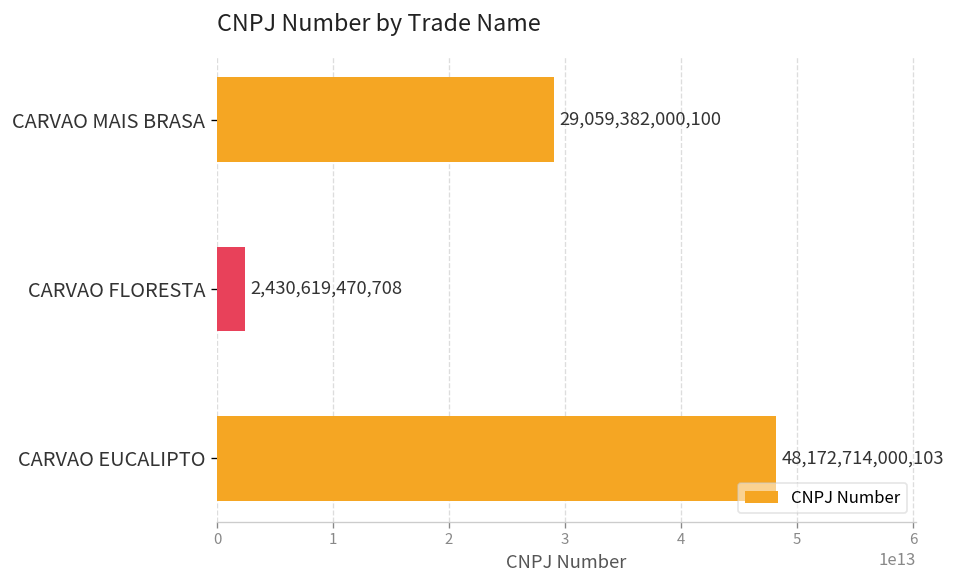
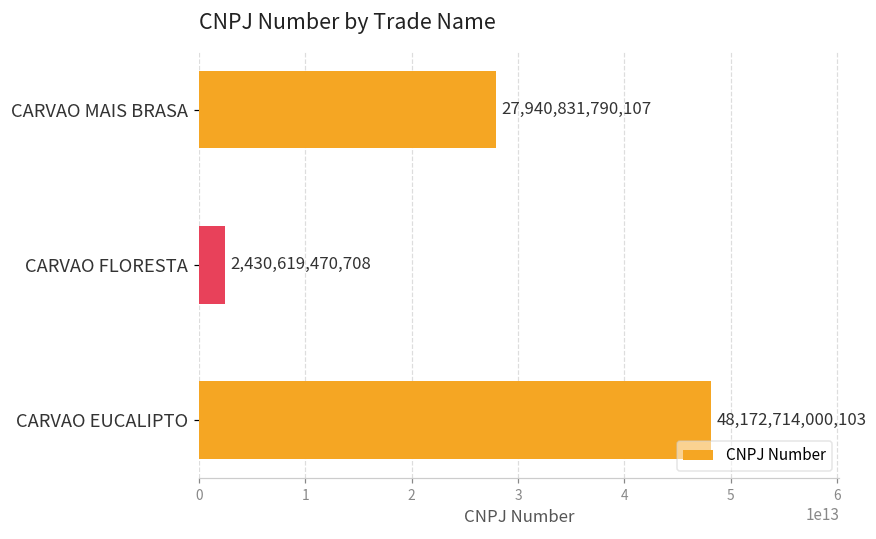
CARVAO MAIS BRASA: 29,059,382,000,100 -> 27,940,831,790,107
